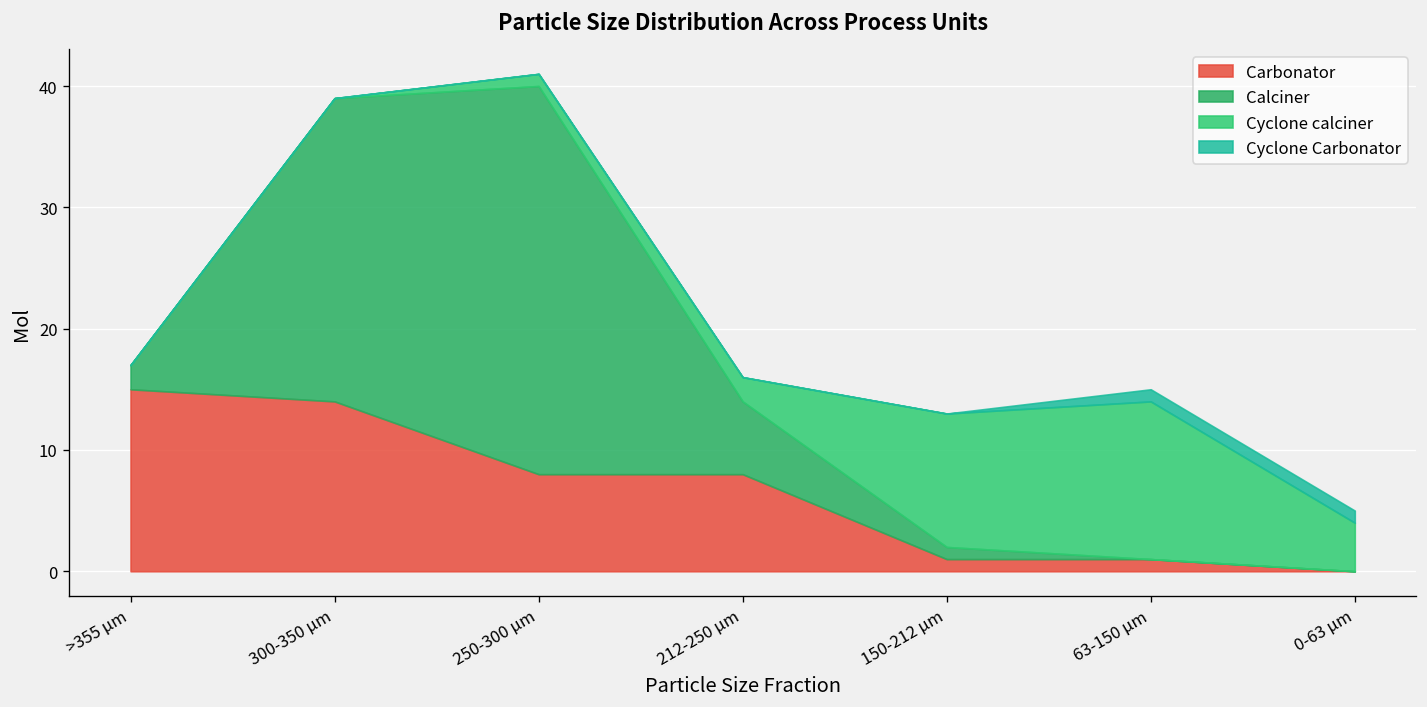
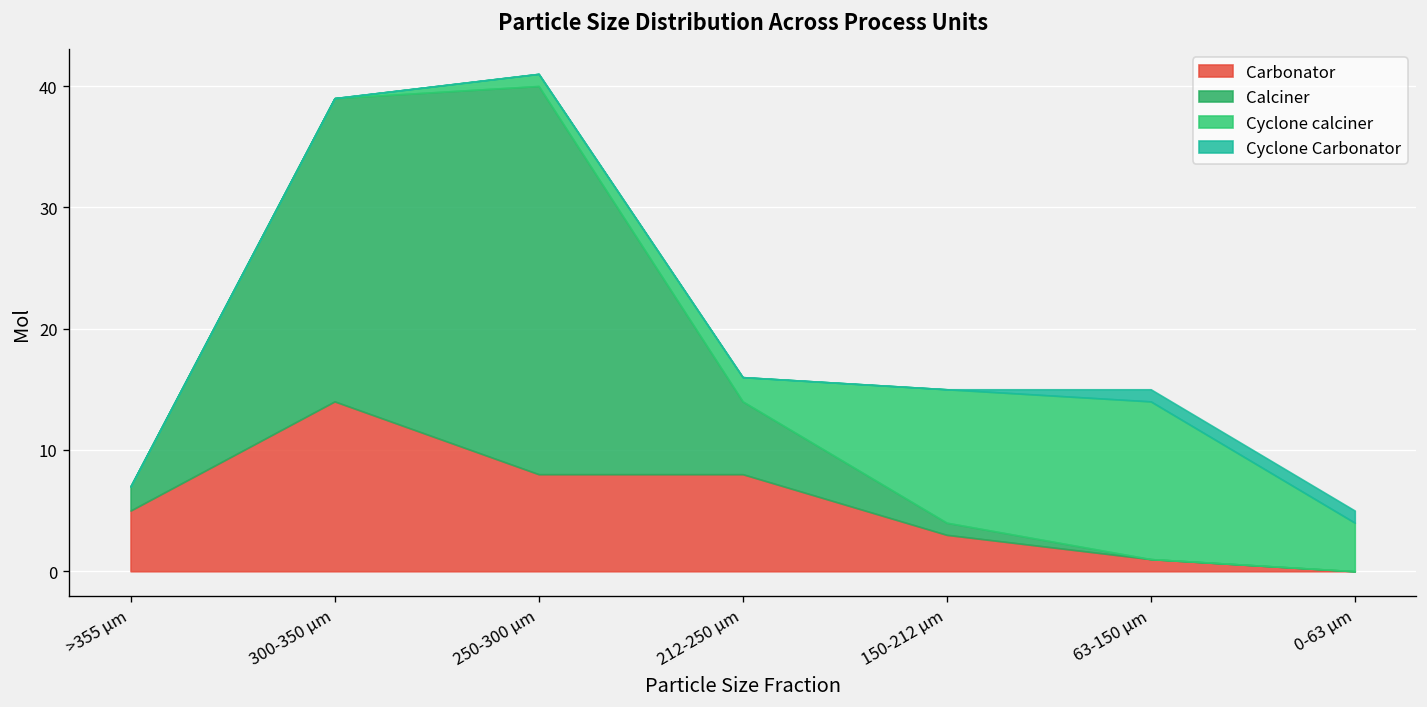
Carbonator, >355 µm: 15 -> 5
Carbonator, 150-212 µm: 1 -> 3
